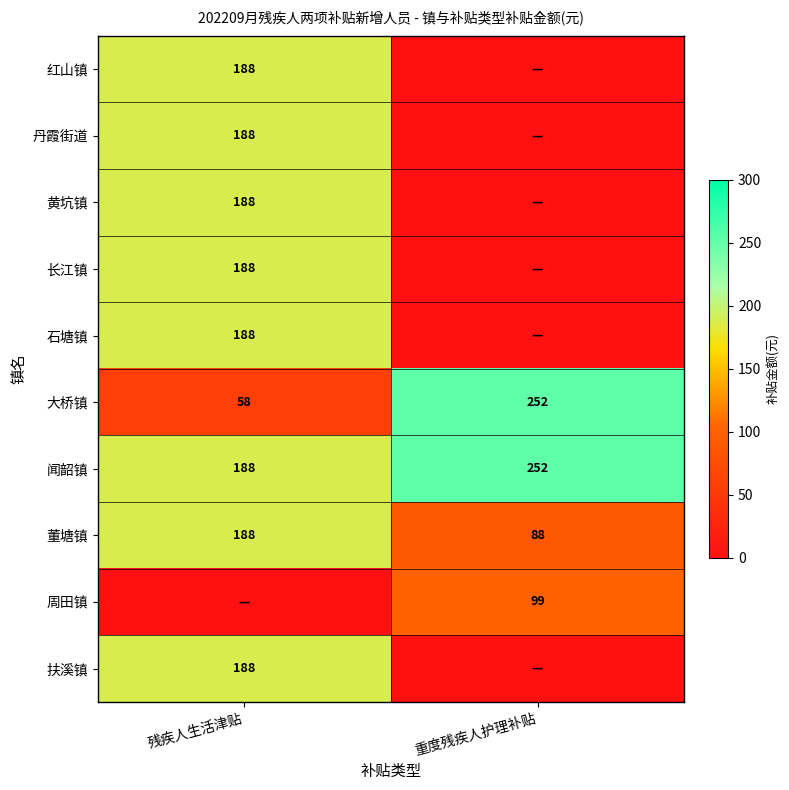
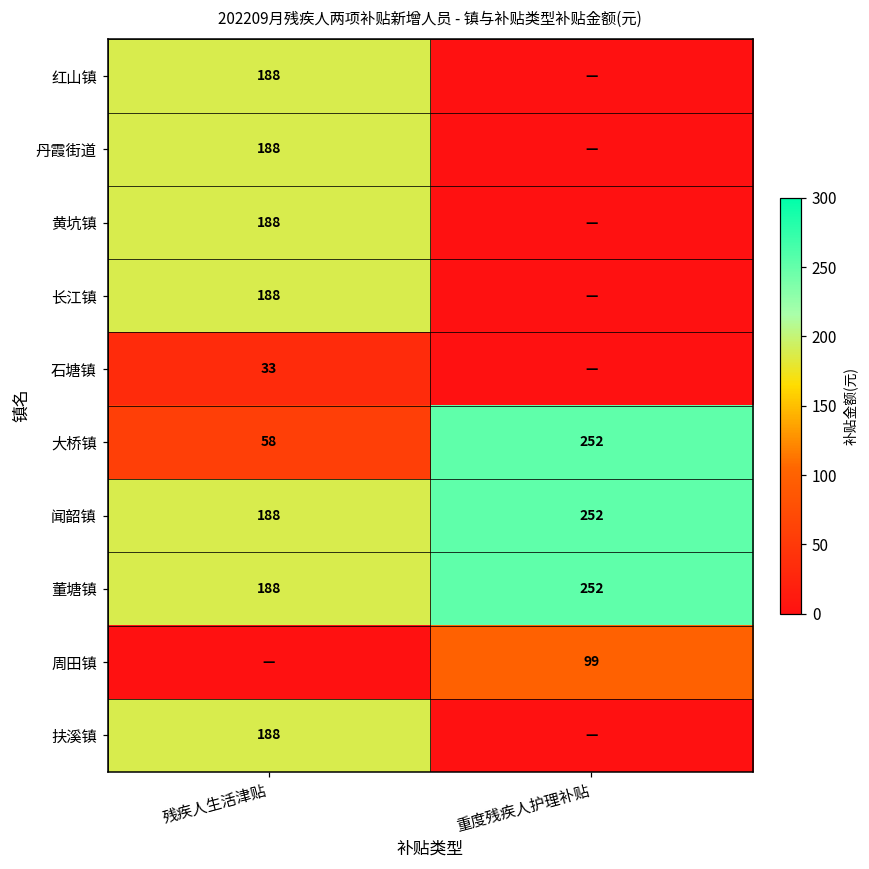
石塘镇, 残疾人生活津贴: 188 -> 33
董塘镇, 重度残疾人护理补贴: 88 -> 252
